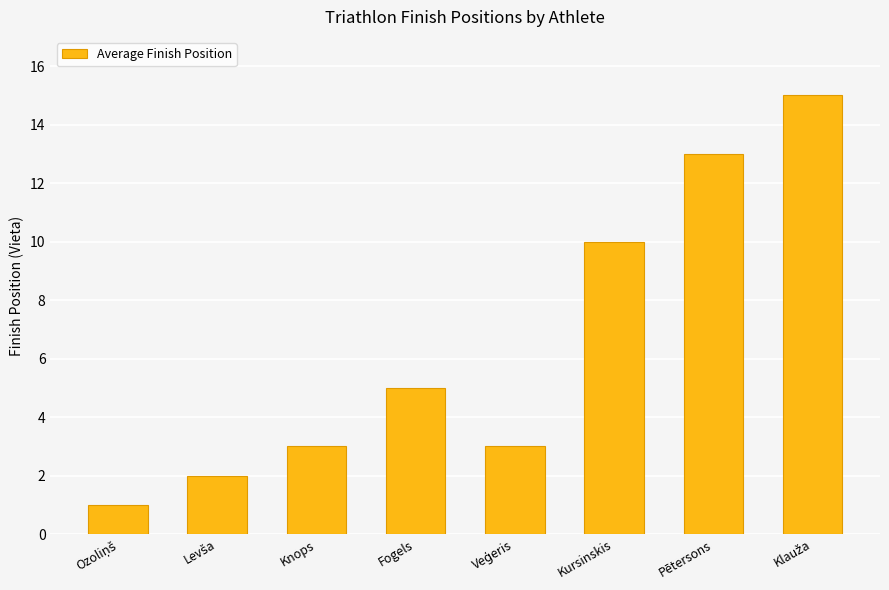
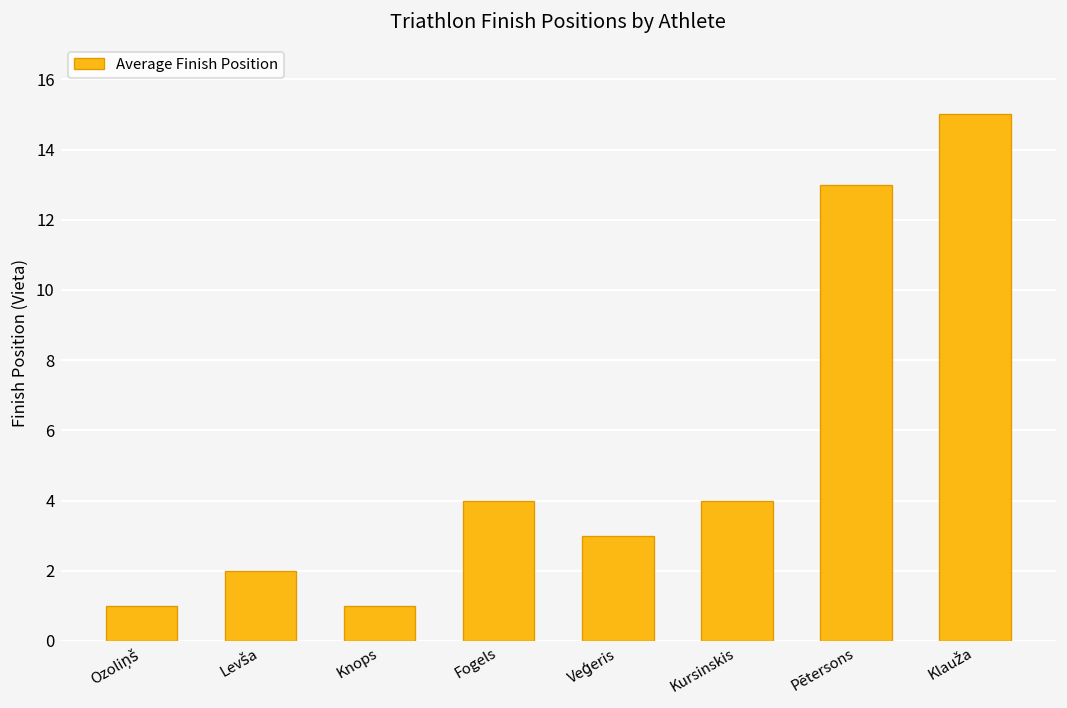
Knops: 3 -> 1
Fogels: 5 -> 4
Kursinskis: 10 -> 4
